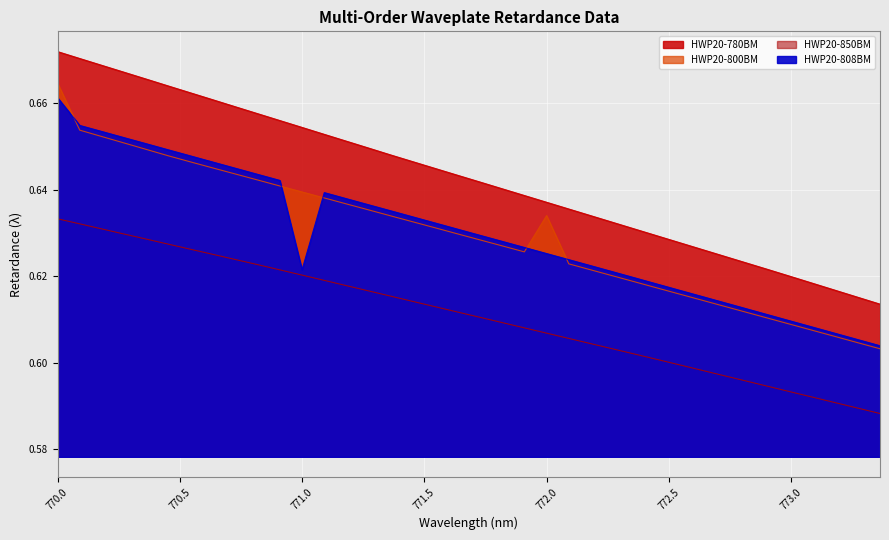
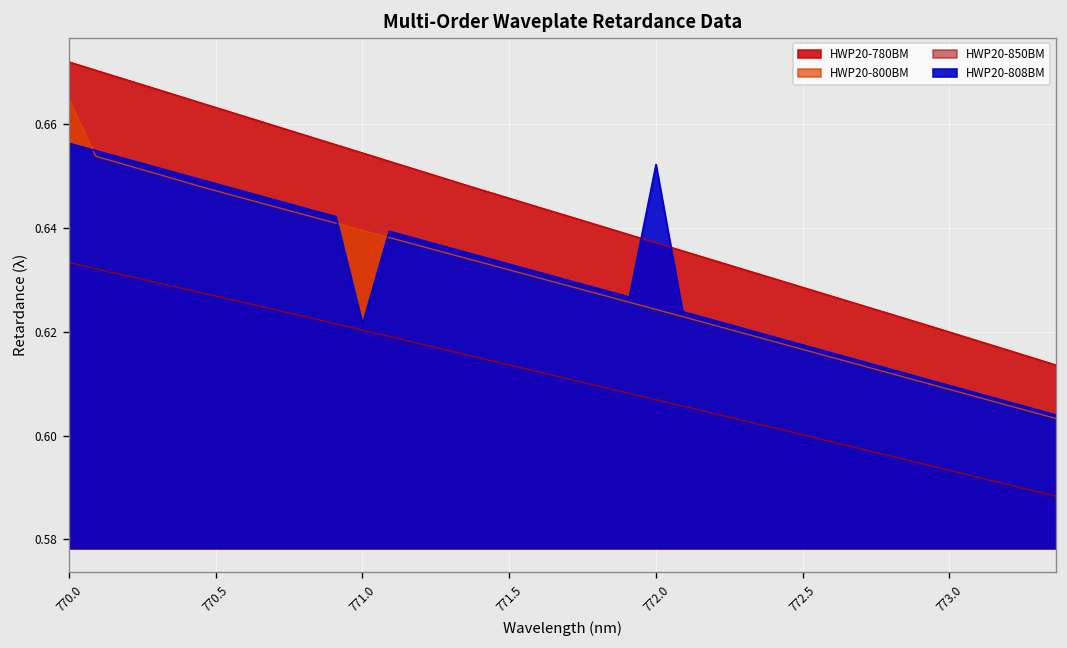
HWP20-808BM, 770.0: 0.661 -> 0.656
HWP20-800BM, 772.0: 0.634 -> 0.624
HWP20-808BM, 772.0: 0.625 -> 0.652
